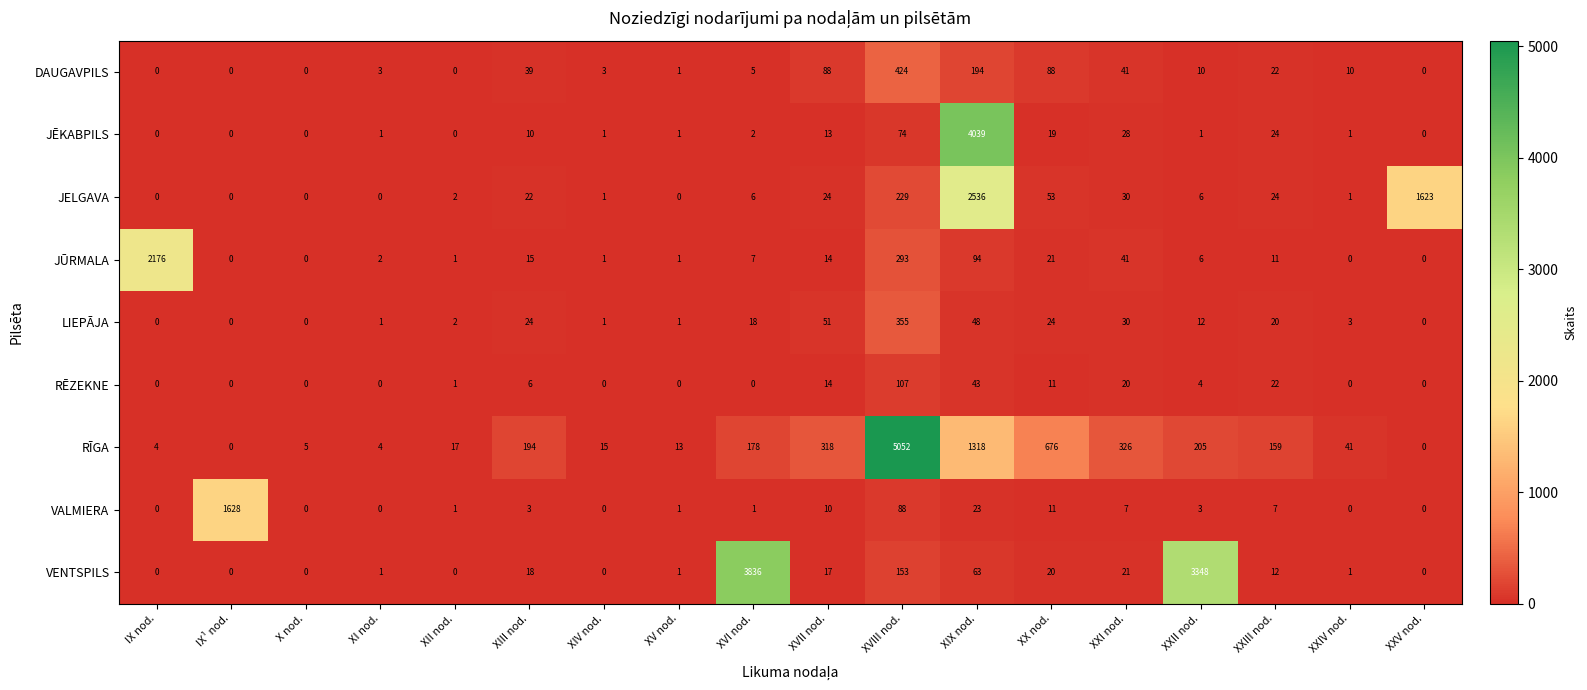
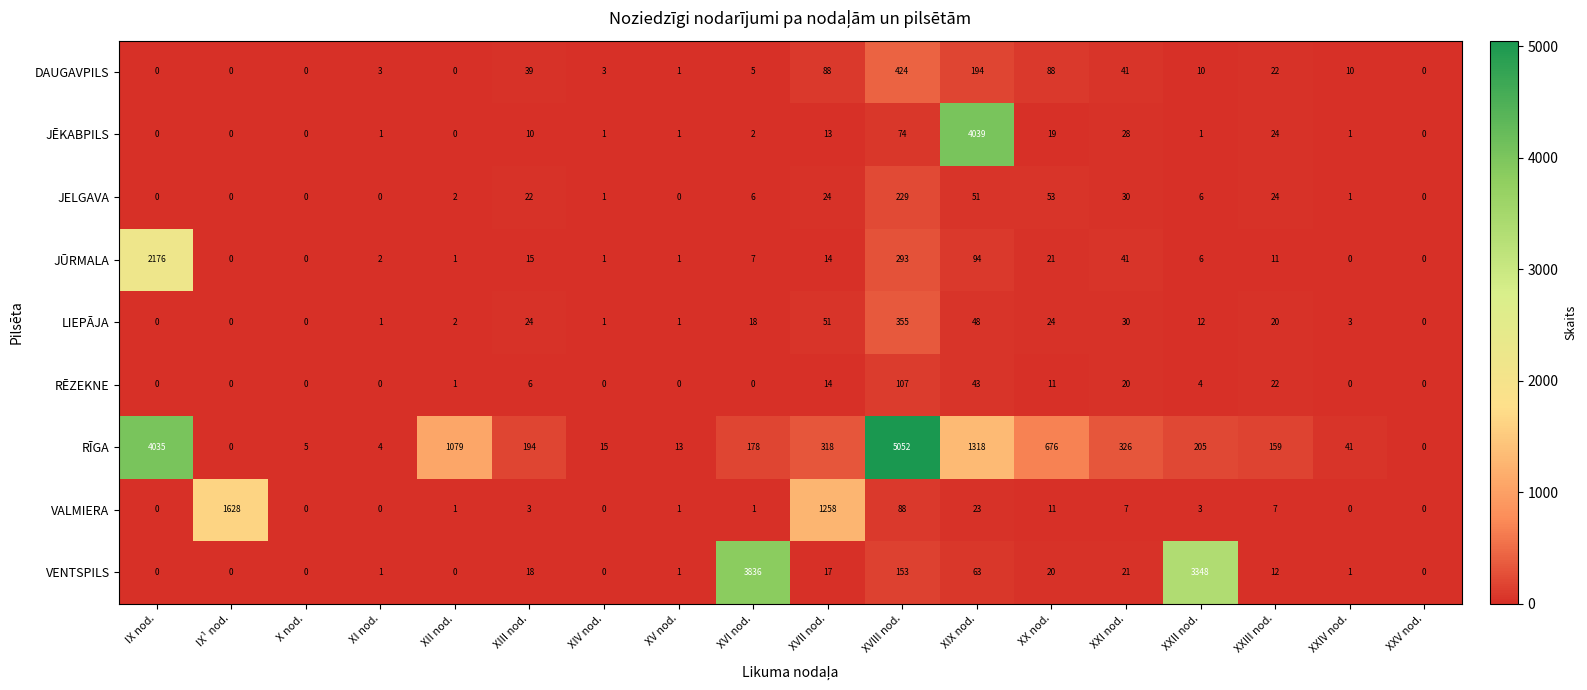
JELGAVA, XIX nod.: 2536 -> 51
JELGAVA, XXV nod.: 1623 -> 0
RĪGA, IX nod.: 4 -> 4035
RĪGA, XII nod.: 17 -> 1079
VALMIERA, XVII nod.: 10 -> 1258
